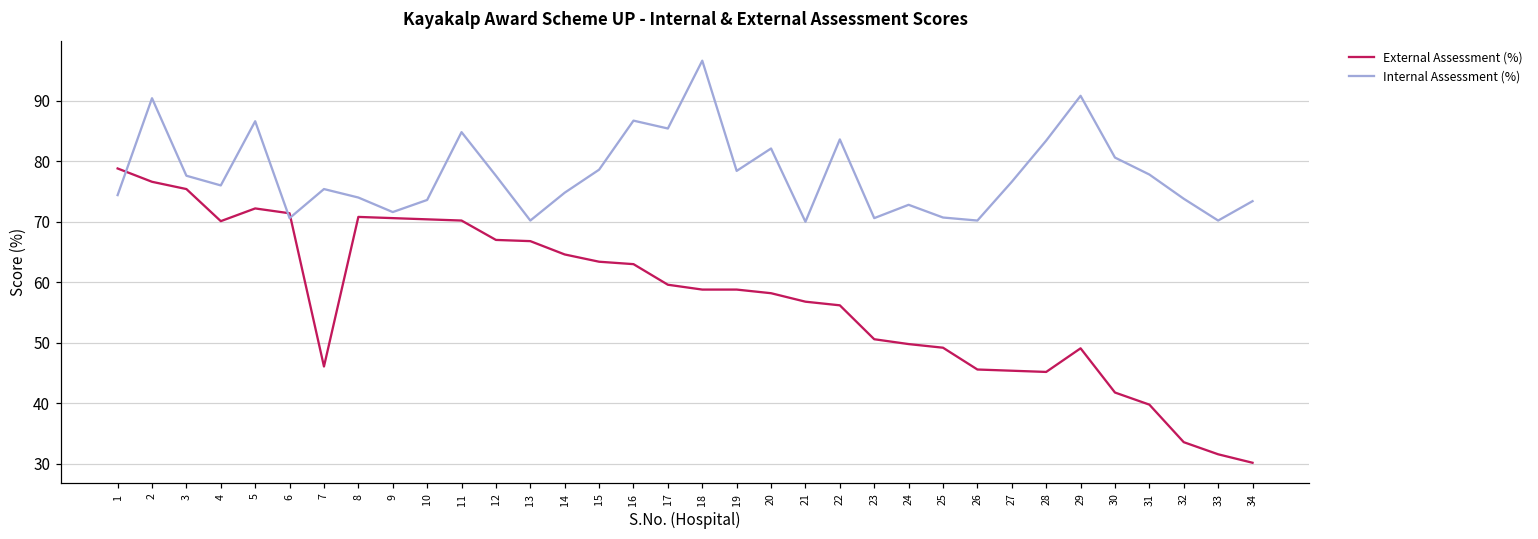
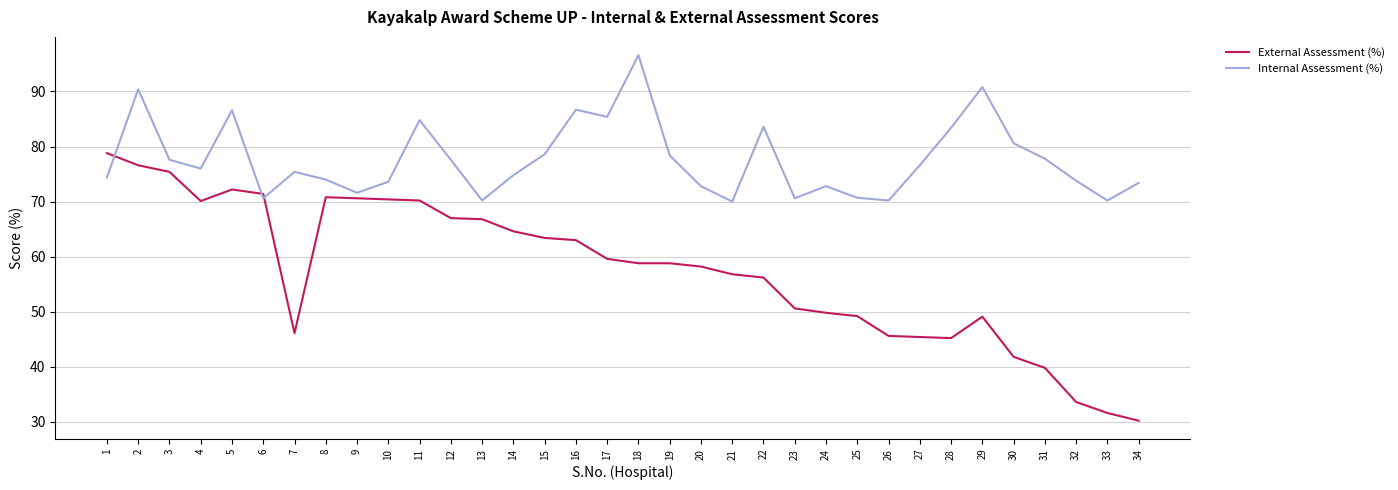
Internal Assessment (%), 20: 82 -> 73
